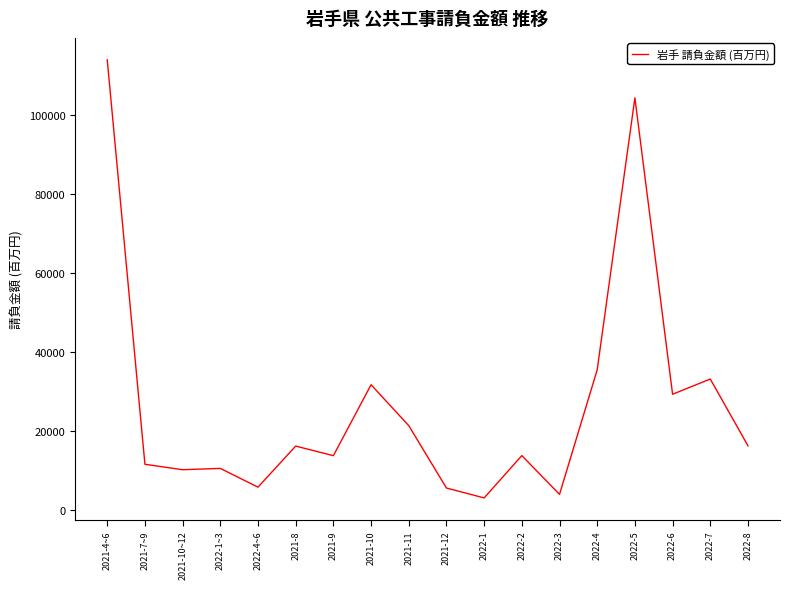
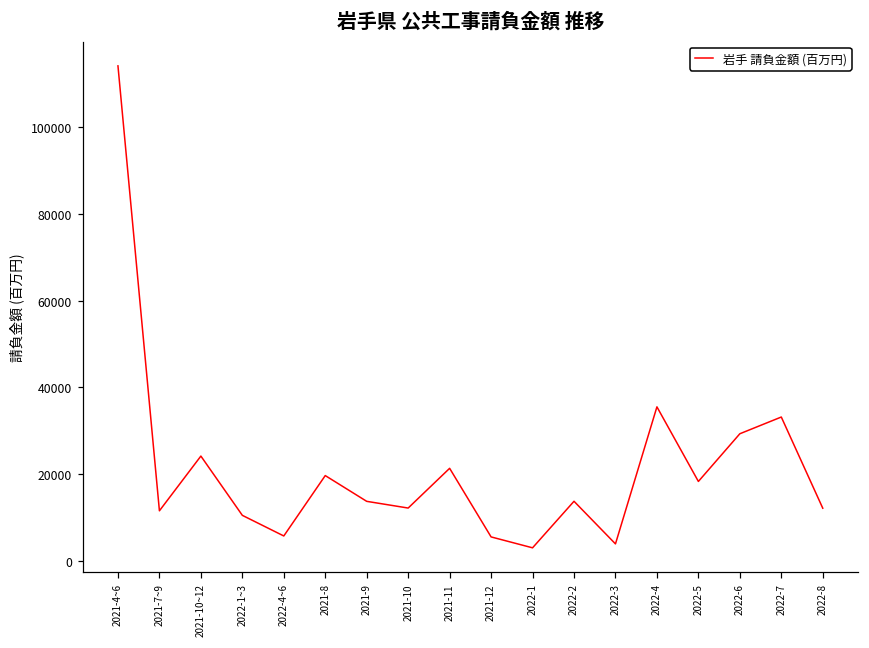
2021-10~12: 10000 -> 24000
2021-8: 16000 -> 20000
2021-10: 32000 -> 12000
2022-5: 104000 -> 18000
2022-8: 16000 -> 12000
